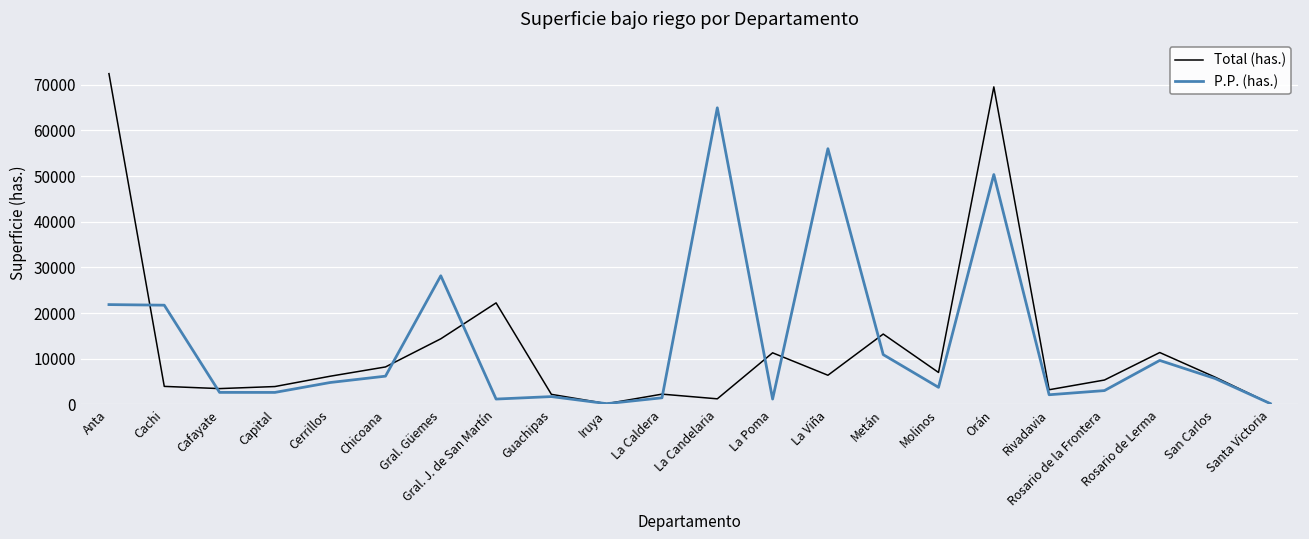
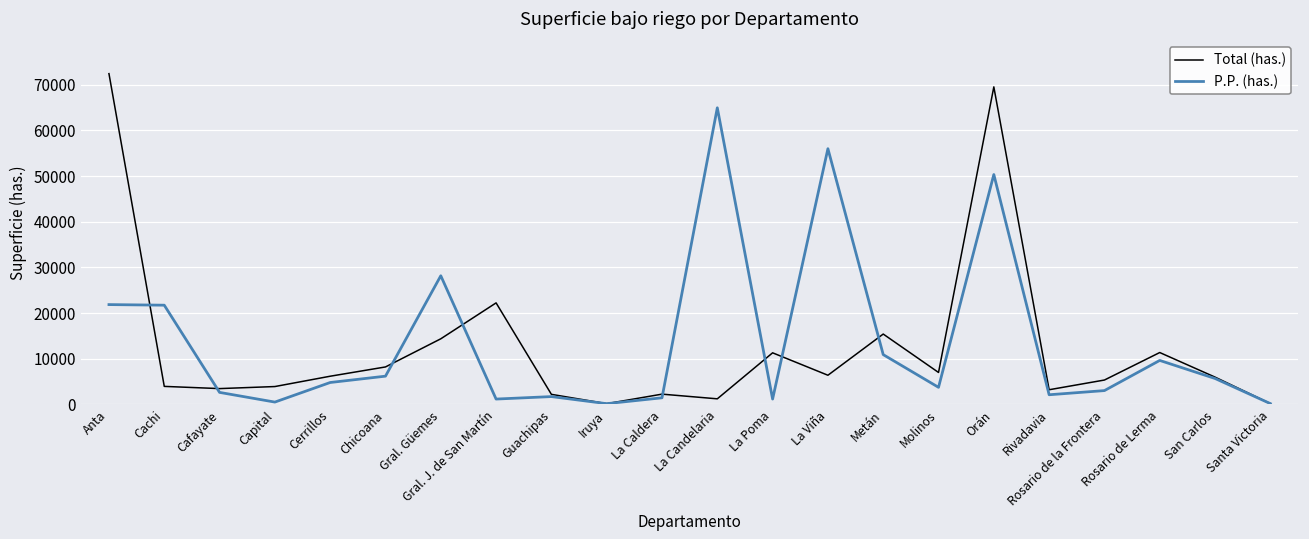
P.P. (has.), Capital: 3000 -> 1000
